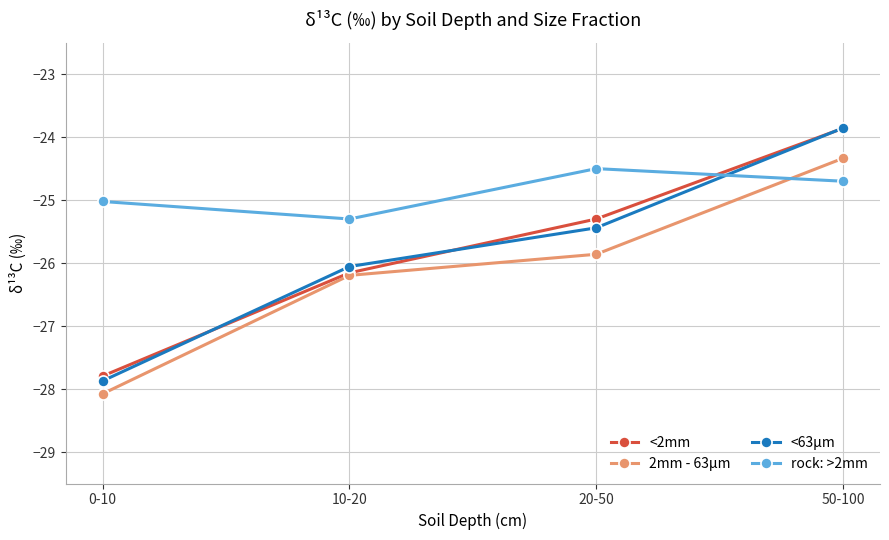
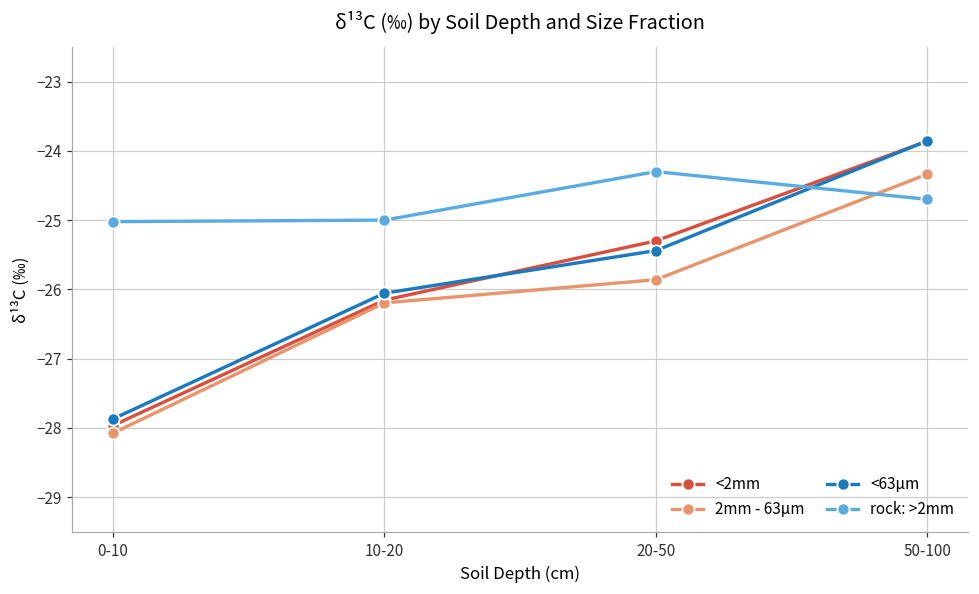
<2mm, 0-10: -27.8 -> -28.0
rock: >2mm, 10-20: -25.3 -> -25.0
rock: >2mm, 20-50: -24.5 -> -24.3
